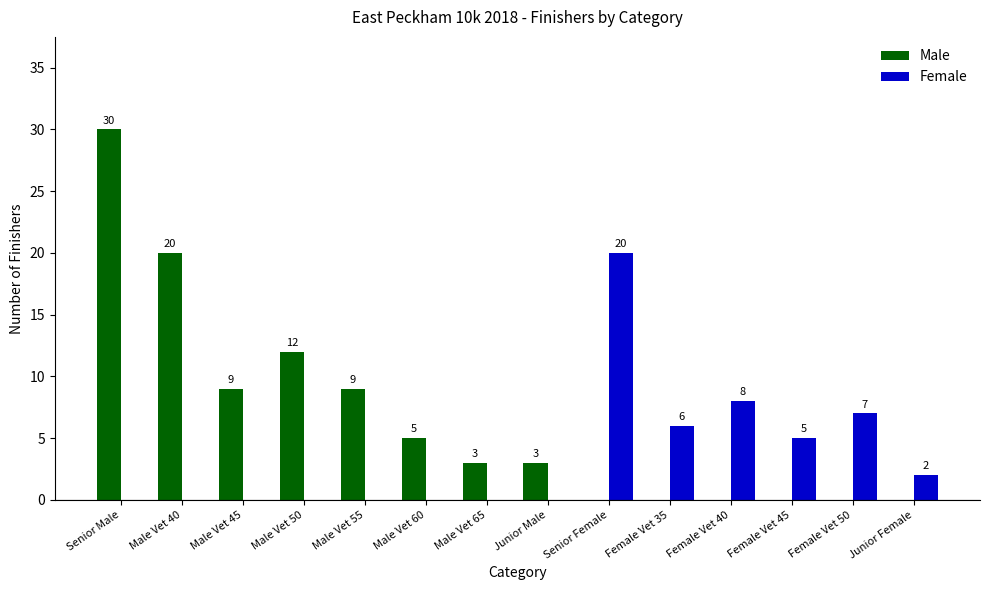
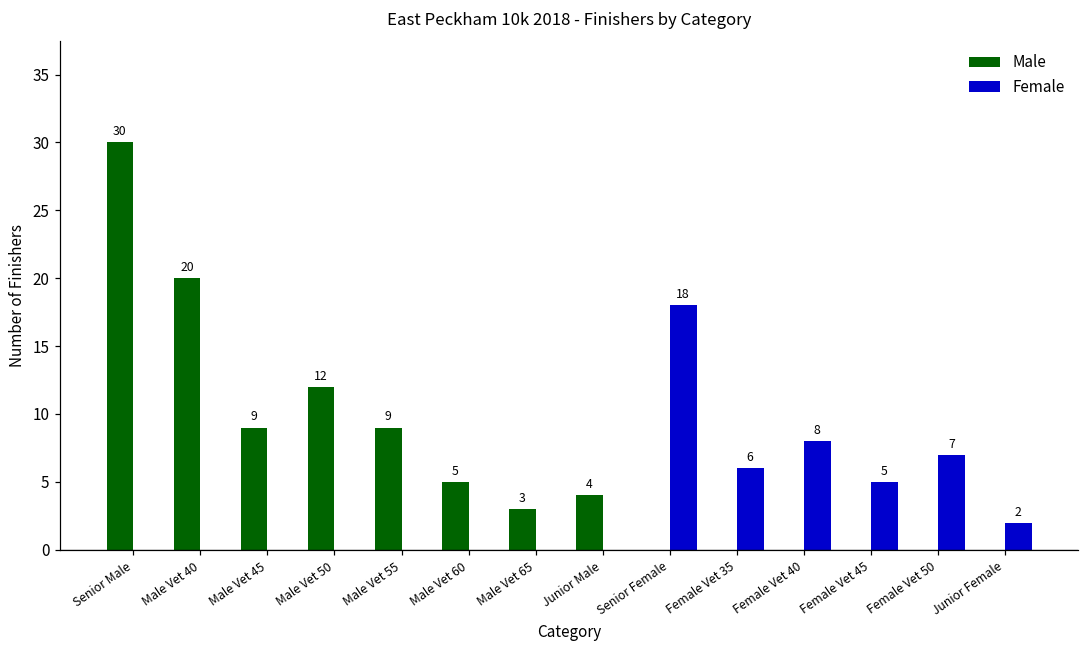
Male, Junior Male: 3 -> 4
Female, Senior Female: 20 -> 18
